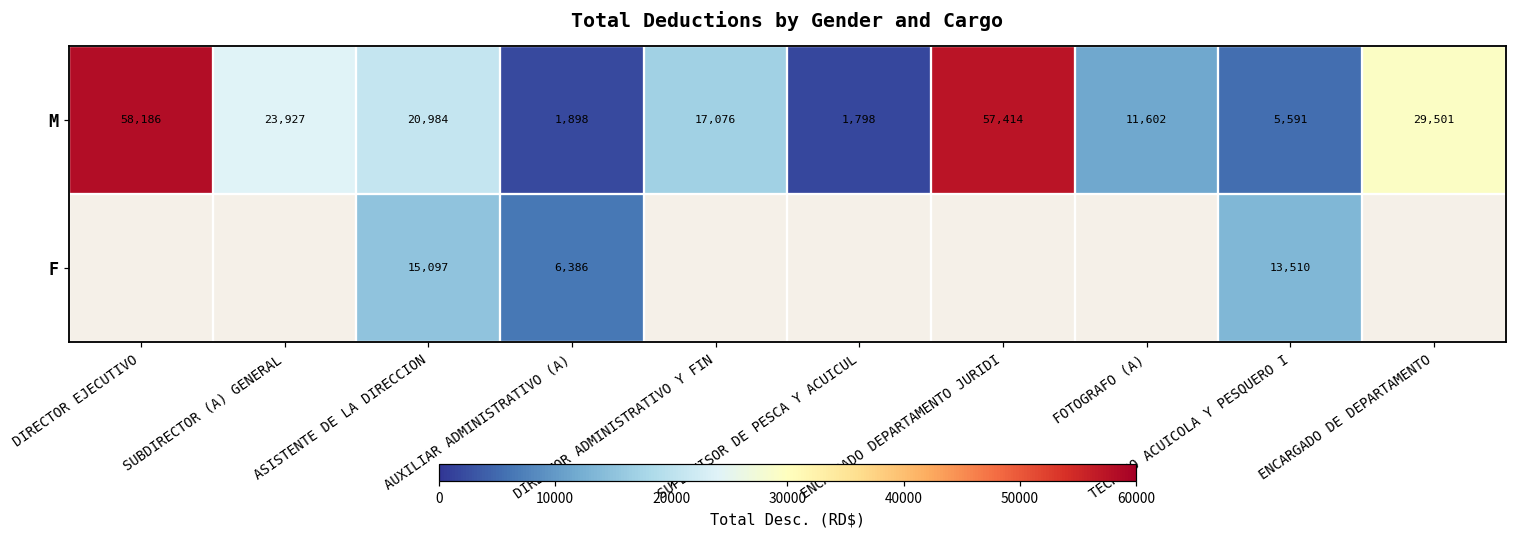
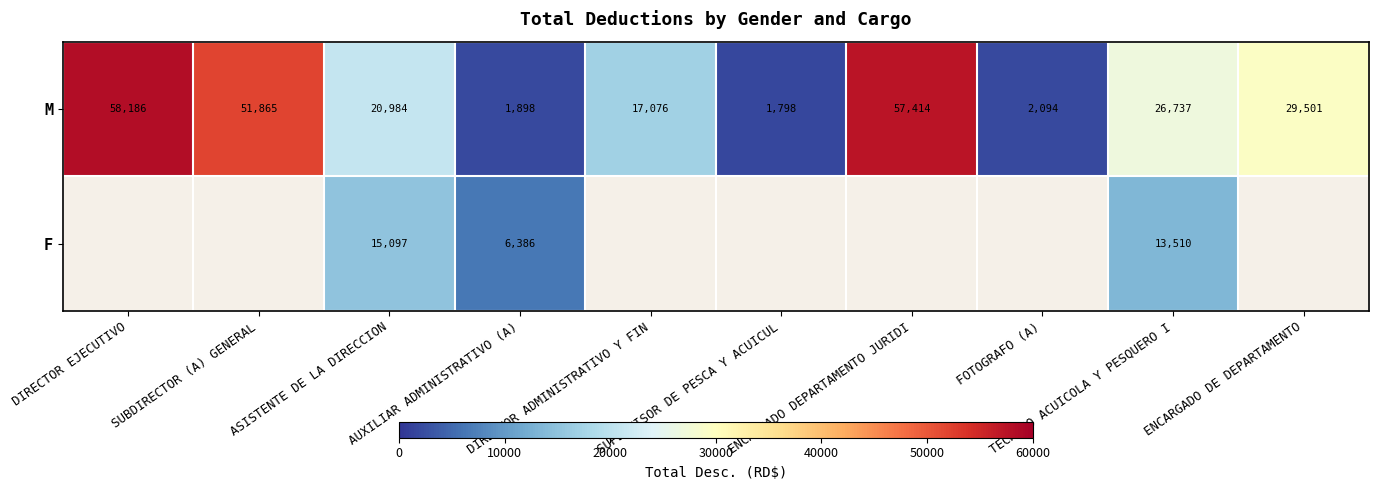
M, SUBDIRECTOR (A) GENERAL: 23,927 -> 51,865
M, FOTOGRAFO (A): 11,602 -> 2,094
M, TECNICO ACUICOLA Y PESQUERO I: 5,591 -> 26,737
